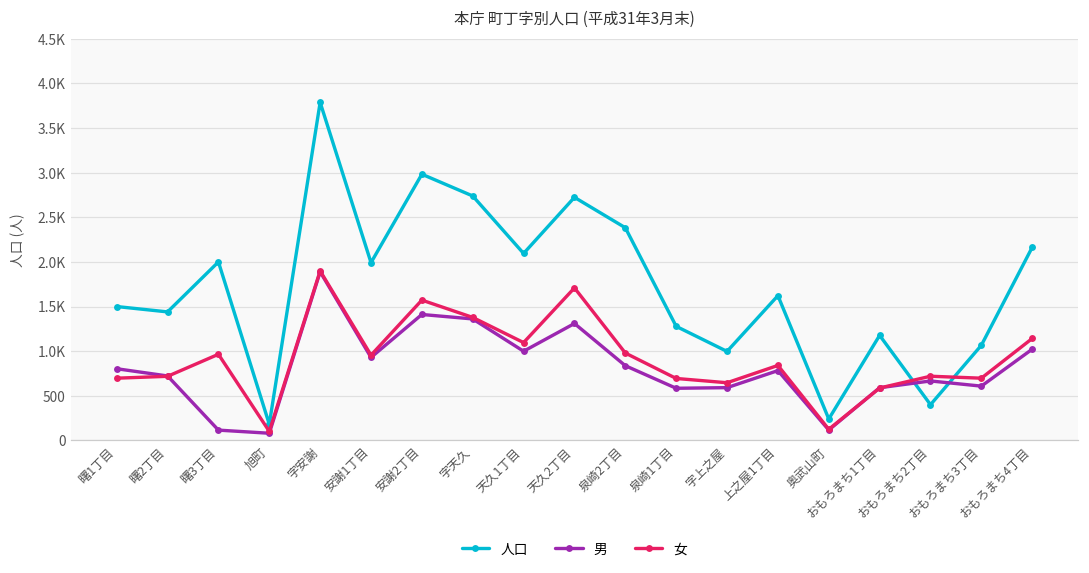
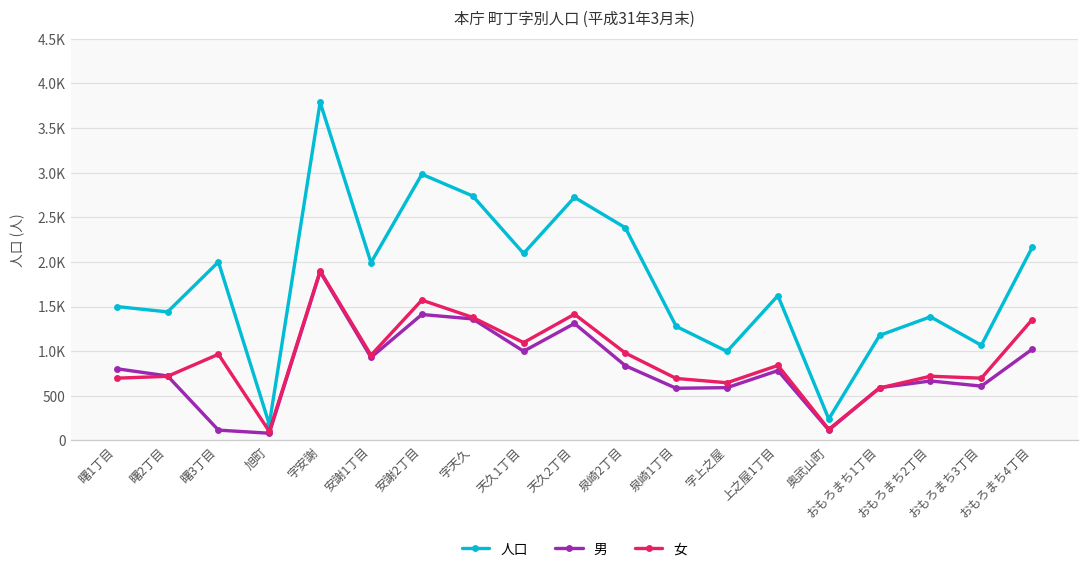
女, 天久2丁目: 1700 -> 1400
人口, おもろまち2丁目: 400 -> 1400
女, おもろまち4丁目: 1100 -> 1400
